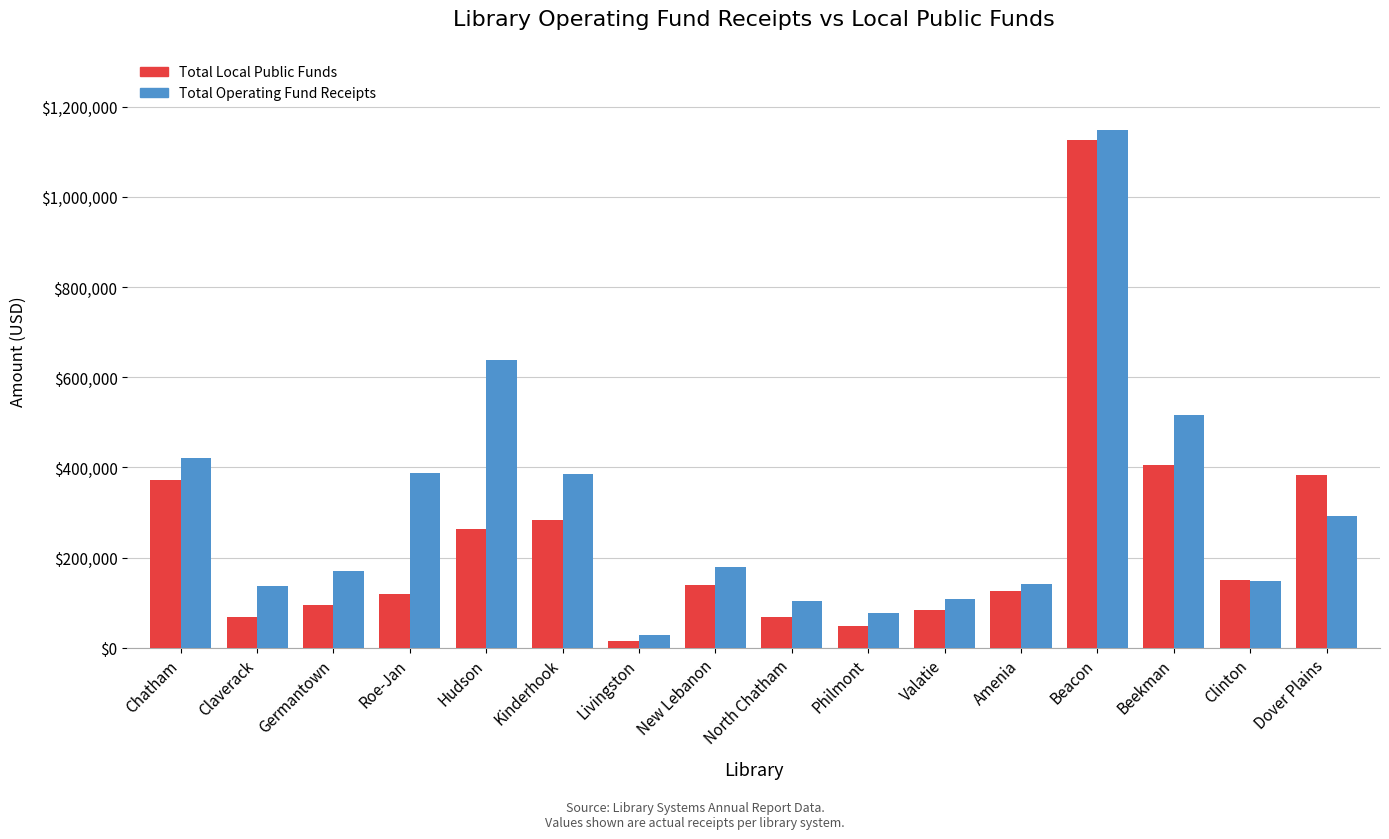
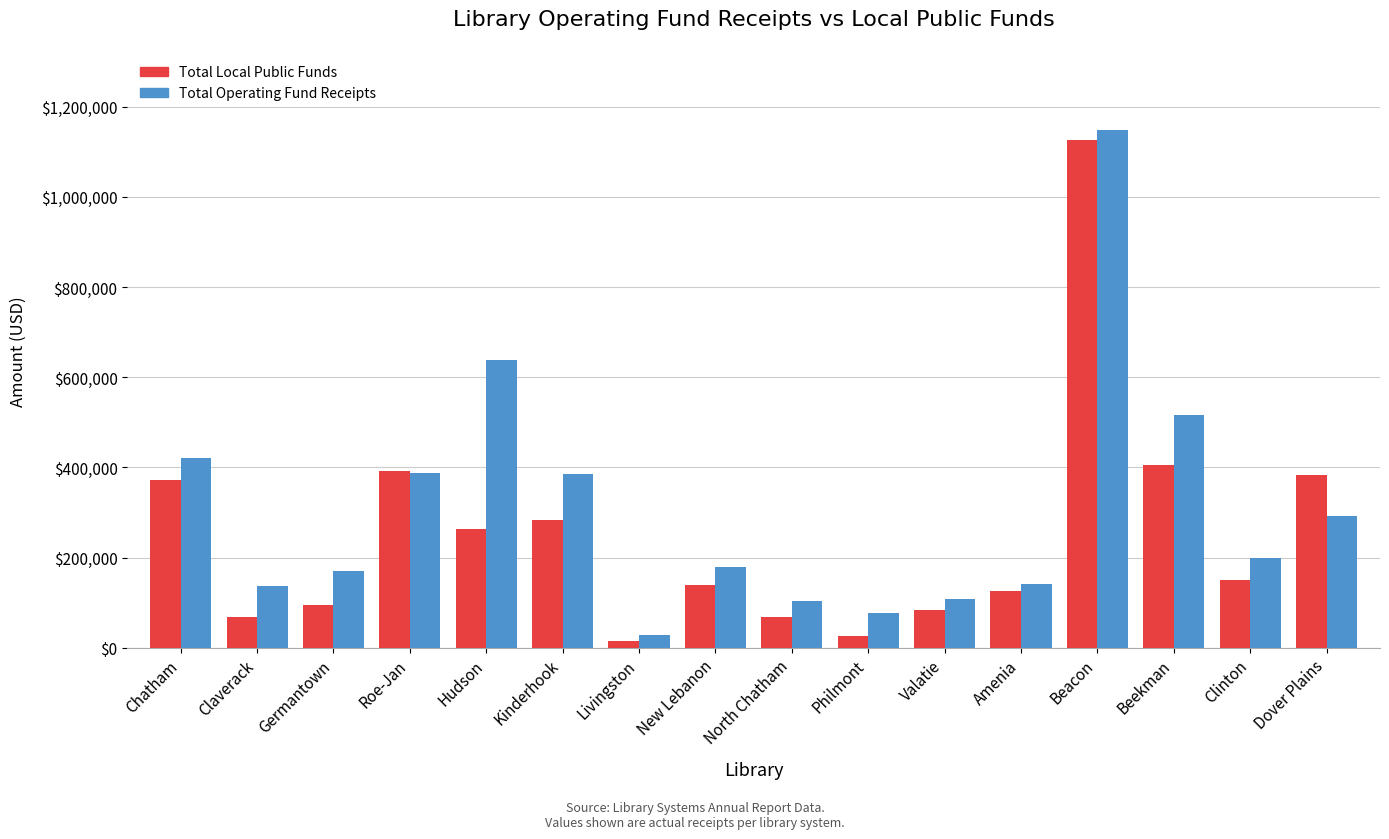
Total Local Public Funds, Roe-Jan: $120,000 -> $390,000
Total Local Public Funds, Philmont: $50,000 -> $30,000
Total Operating Fund Receipts, Clinton: $150,000 -> $200,000
